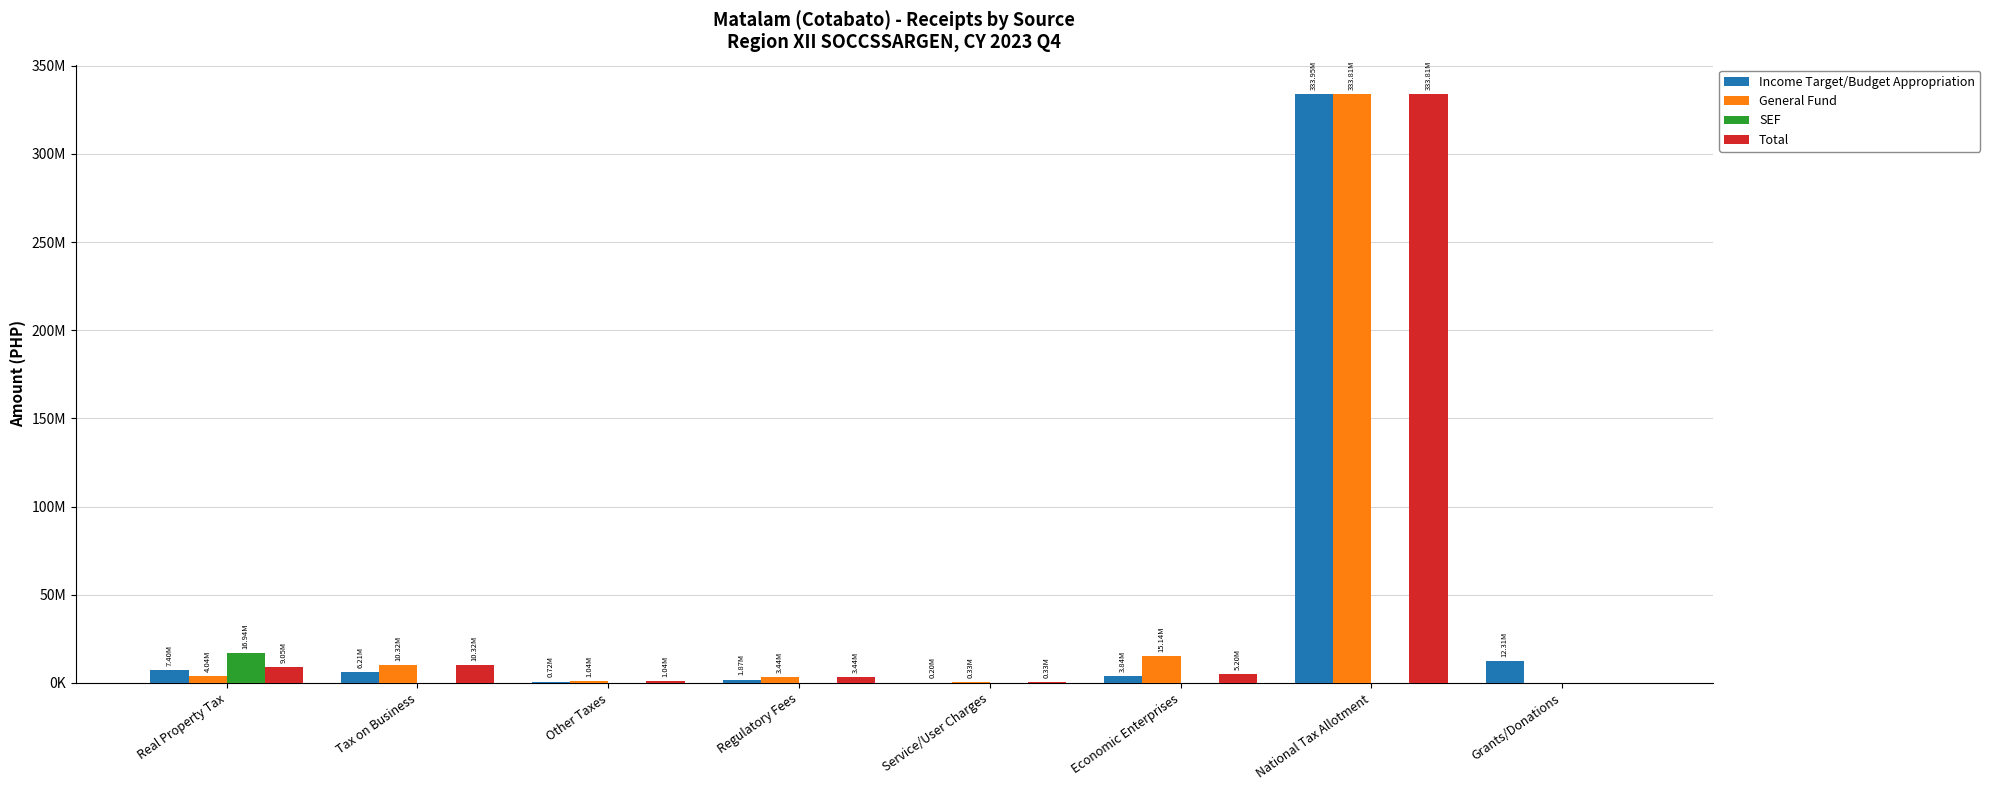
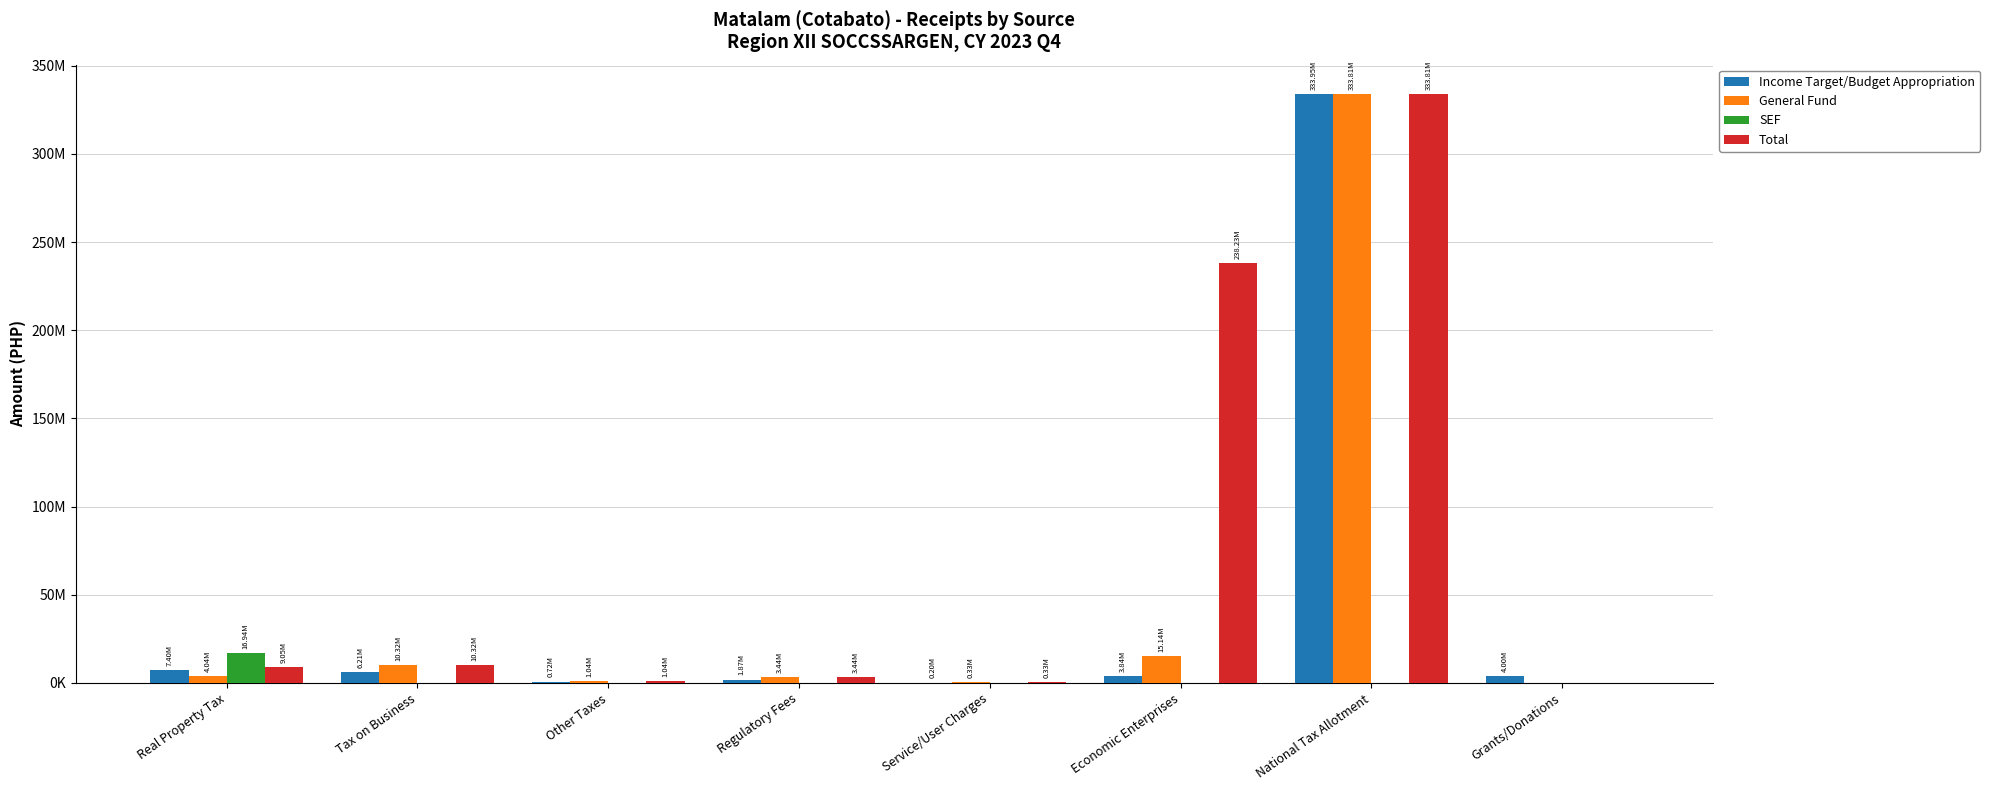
Total, Economic Enterprises: 5.20M -> 238.23M
Income Target/Budget Appropriation, Grants/Donations: 12.31M -> 4.00M
